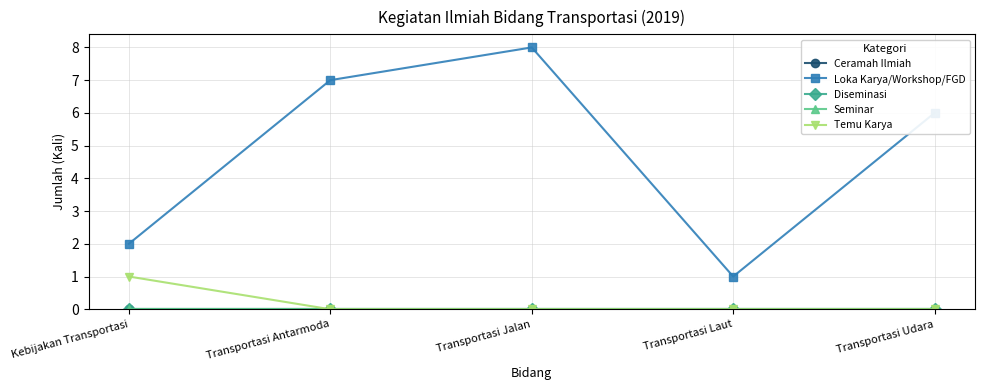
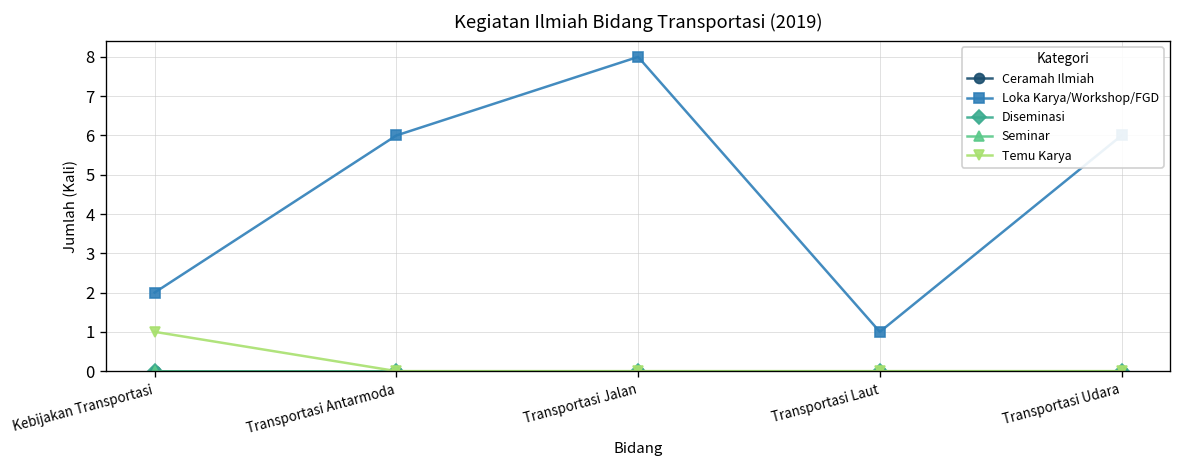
Loka Karya/Workshop/FGD, Transportasi Antarmoda: 7 -> 6
